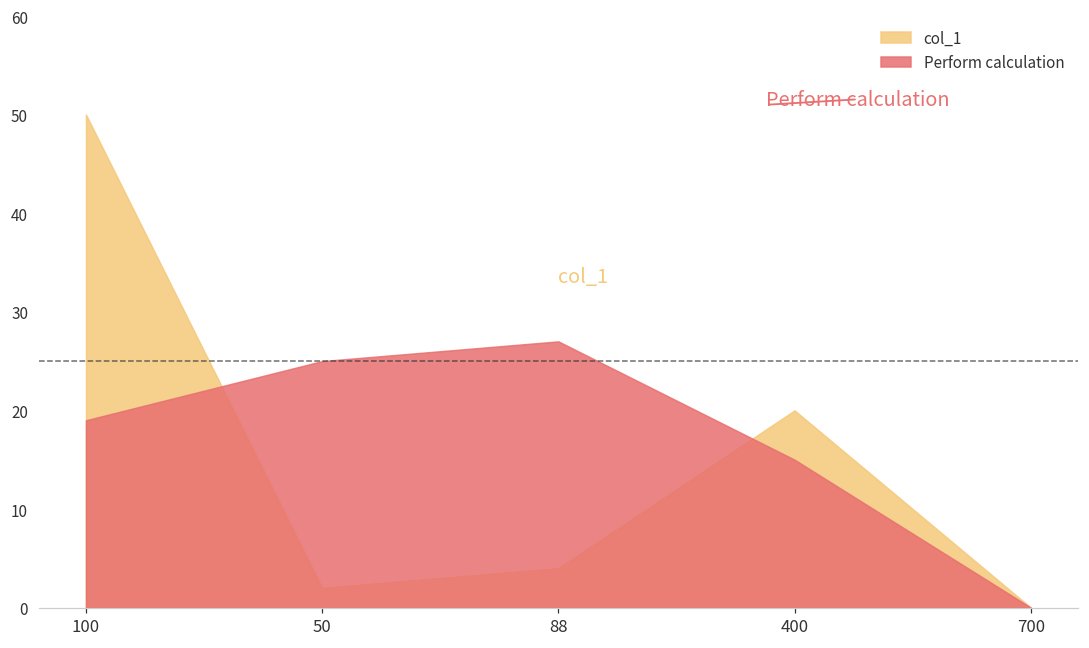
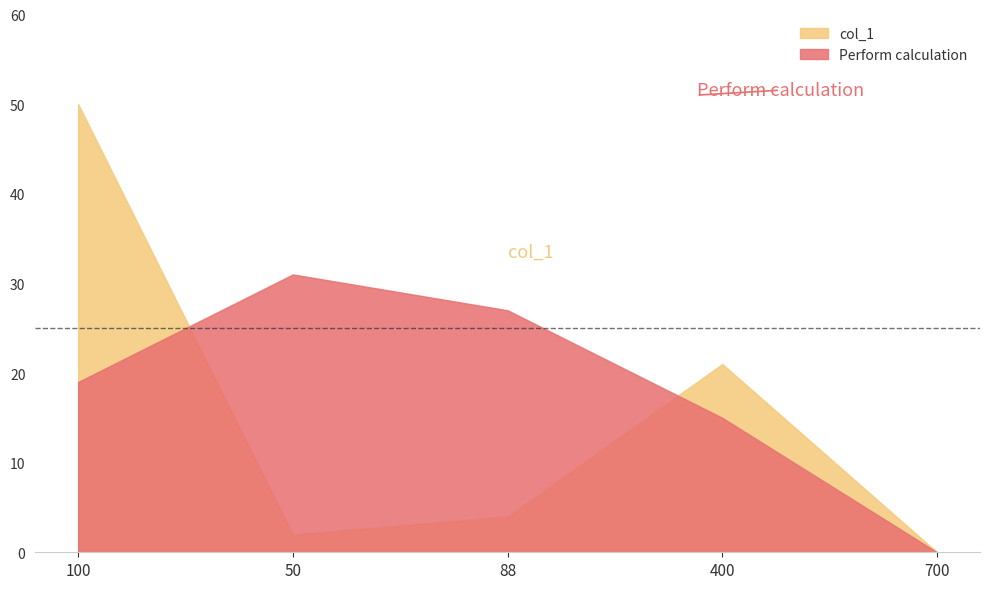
Perform calculation, 50: 25 -> 31
col_1, 400: 20 -> 21
